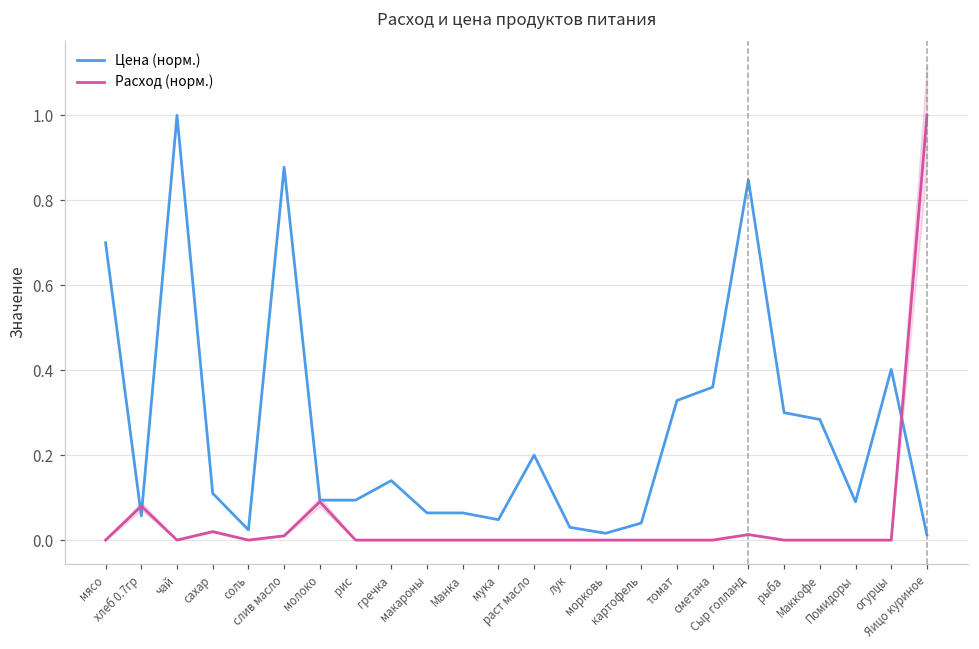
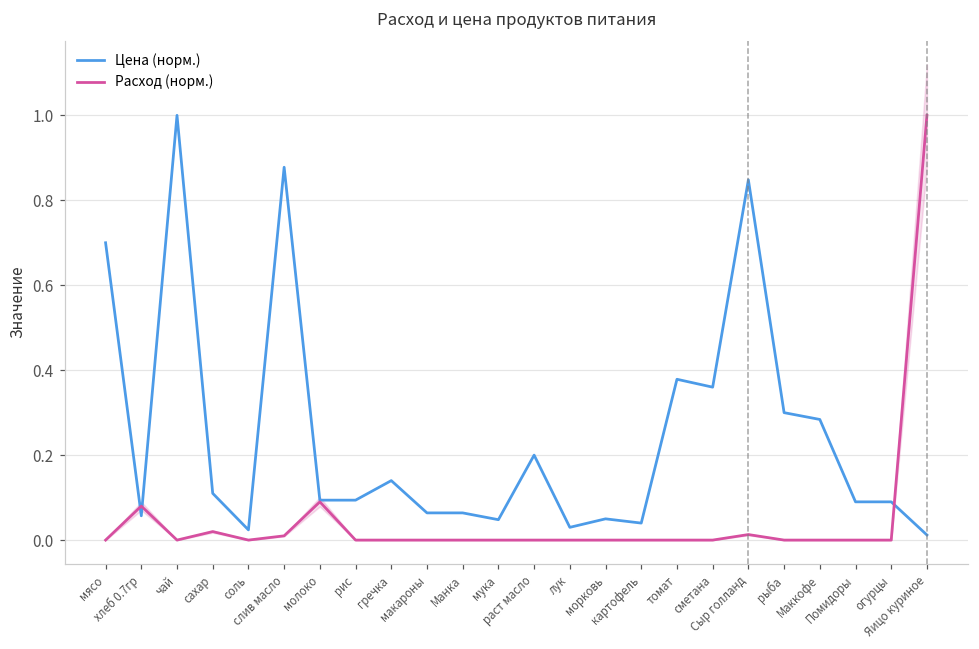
Цена (норм.), морковь: 0.02 -> 0.05
Цена (норм.), томат: 0.33 -> 0.38
Цена (норм.), огурцы: 0.40 -> 0.09
